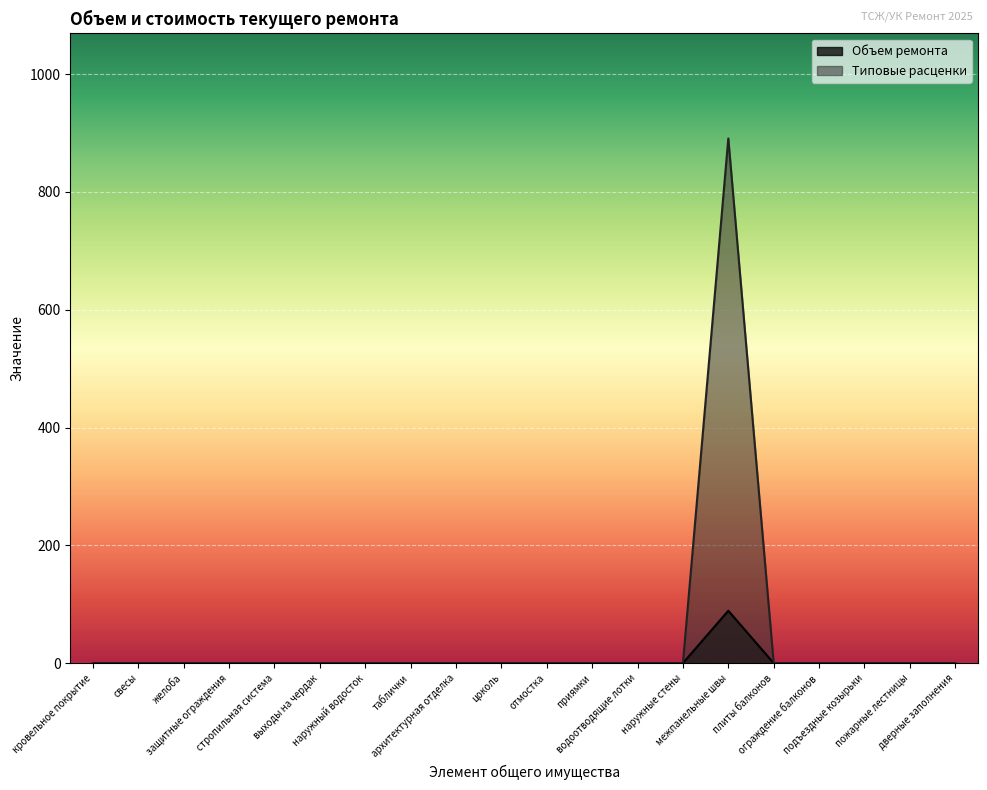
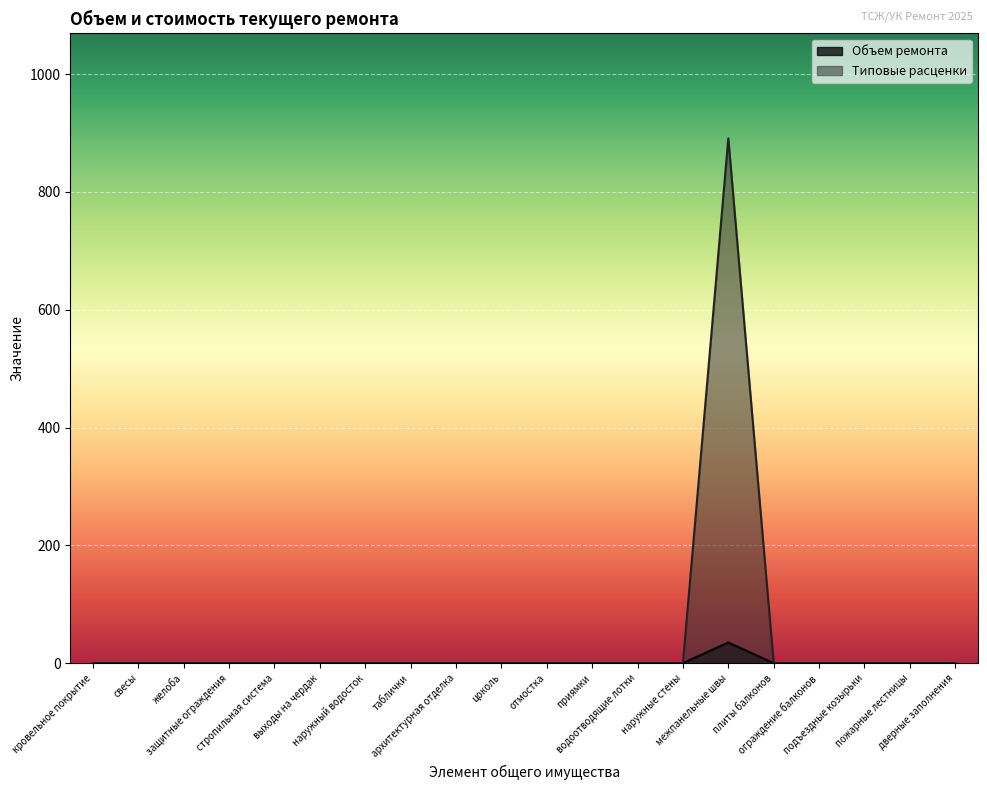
Объем ремонта, межпанельные швы: 90 -> 40
